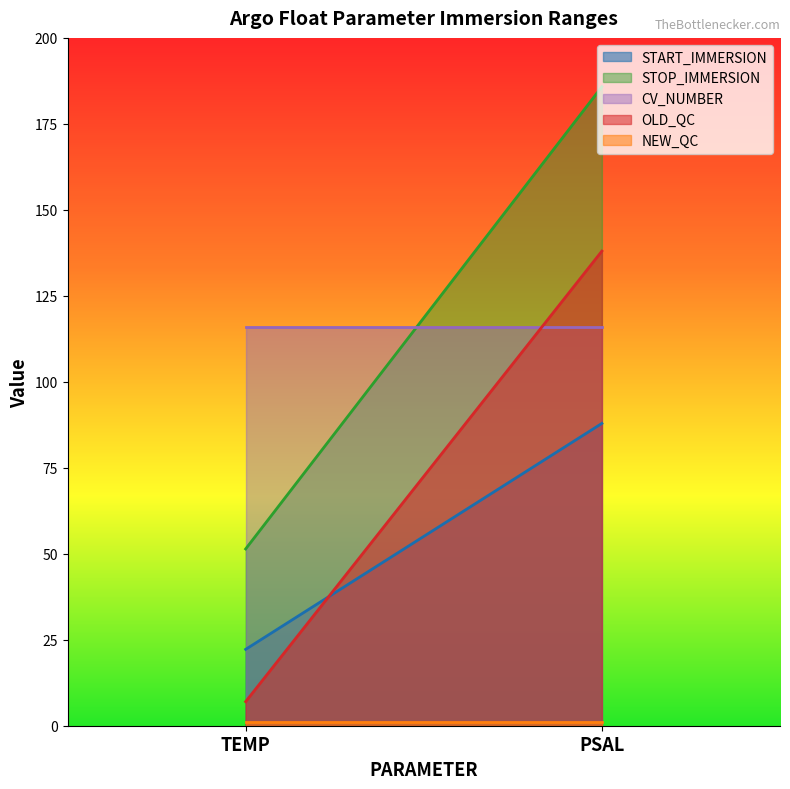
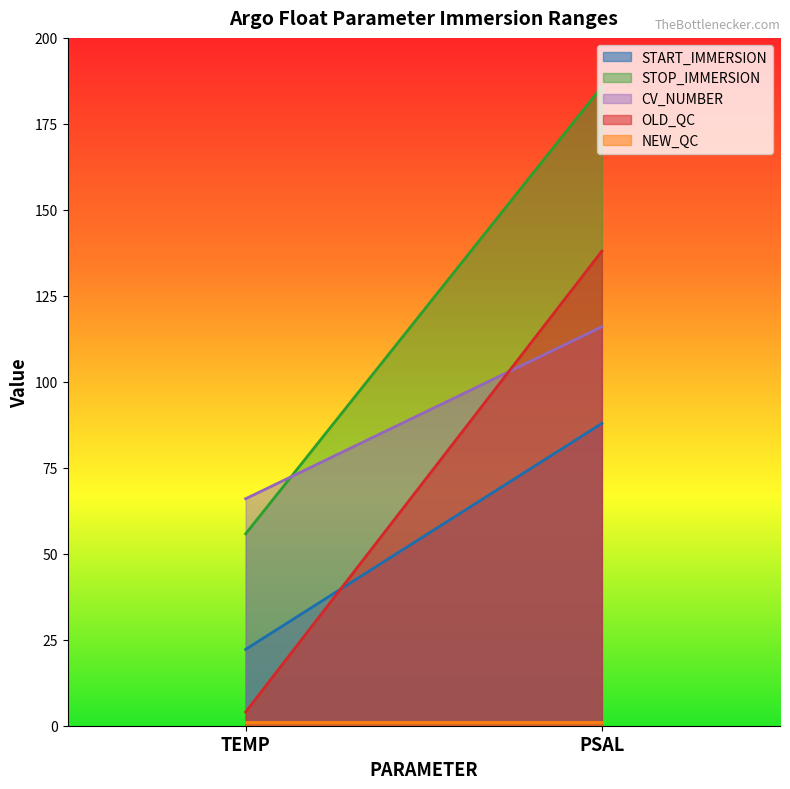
STOP_IMMERSION, TEMP: 51 -> 56
CV_NUMBER, TEMP: 116 -> 66
OLD_QC, TEMP: 7 -> 4
